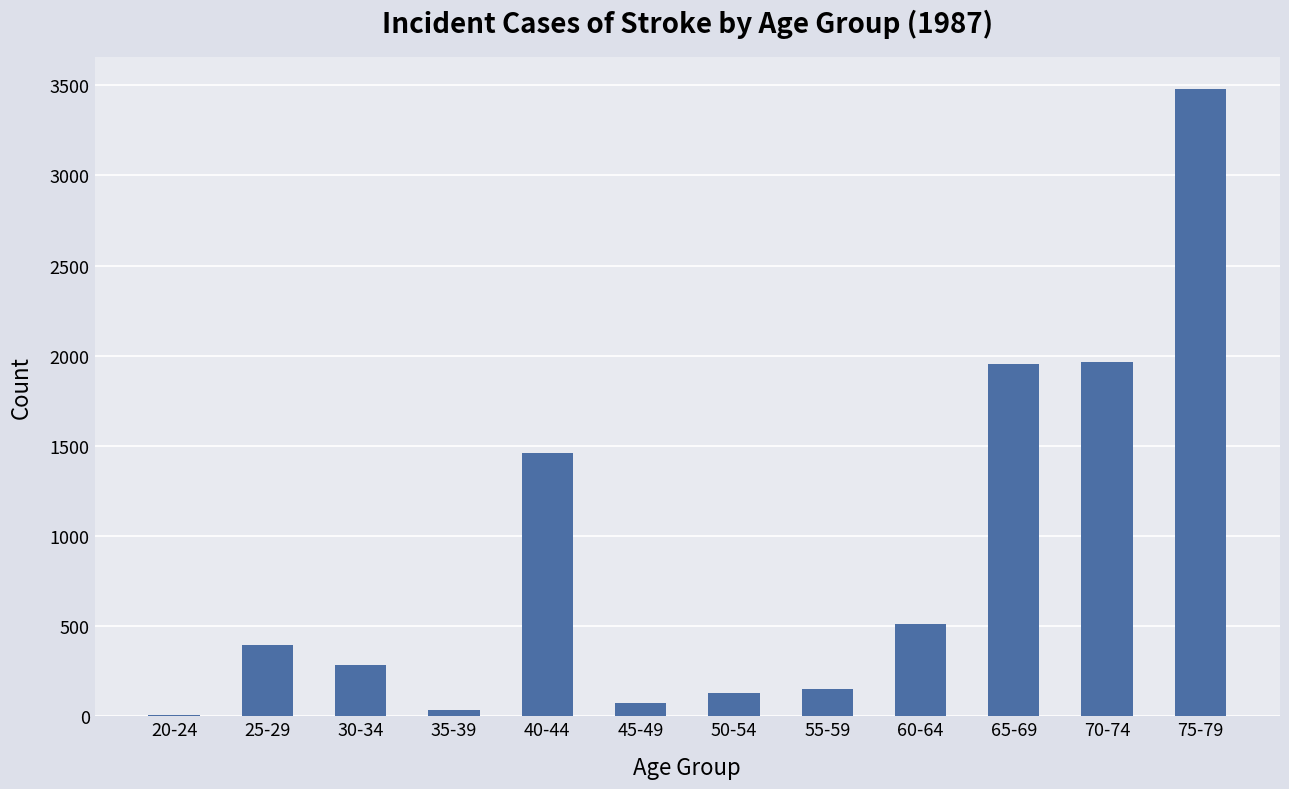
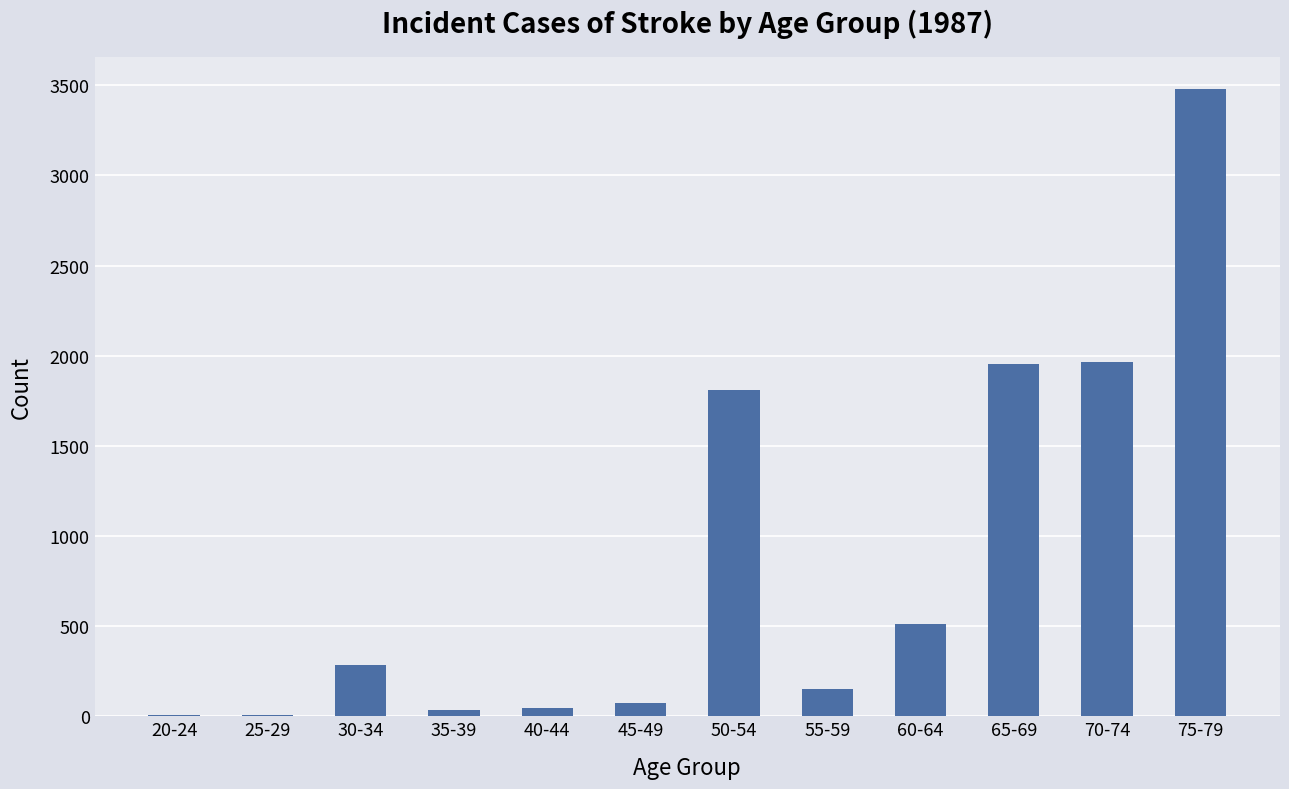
25-29: 390 -> 10
40-44: 1460 -> 50
50-54: 130 -> 1810
